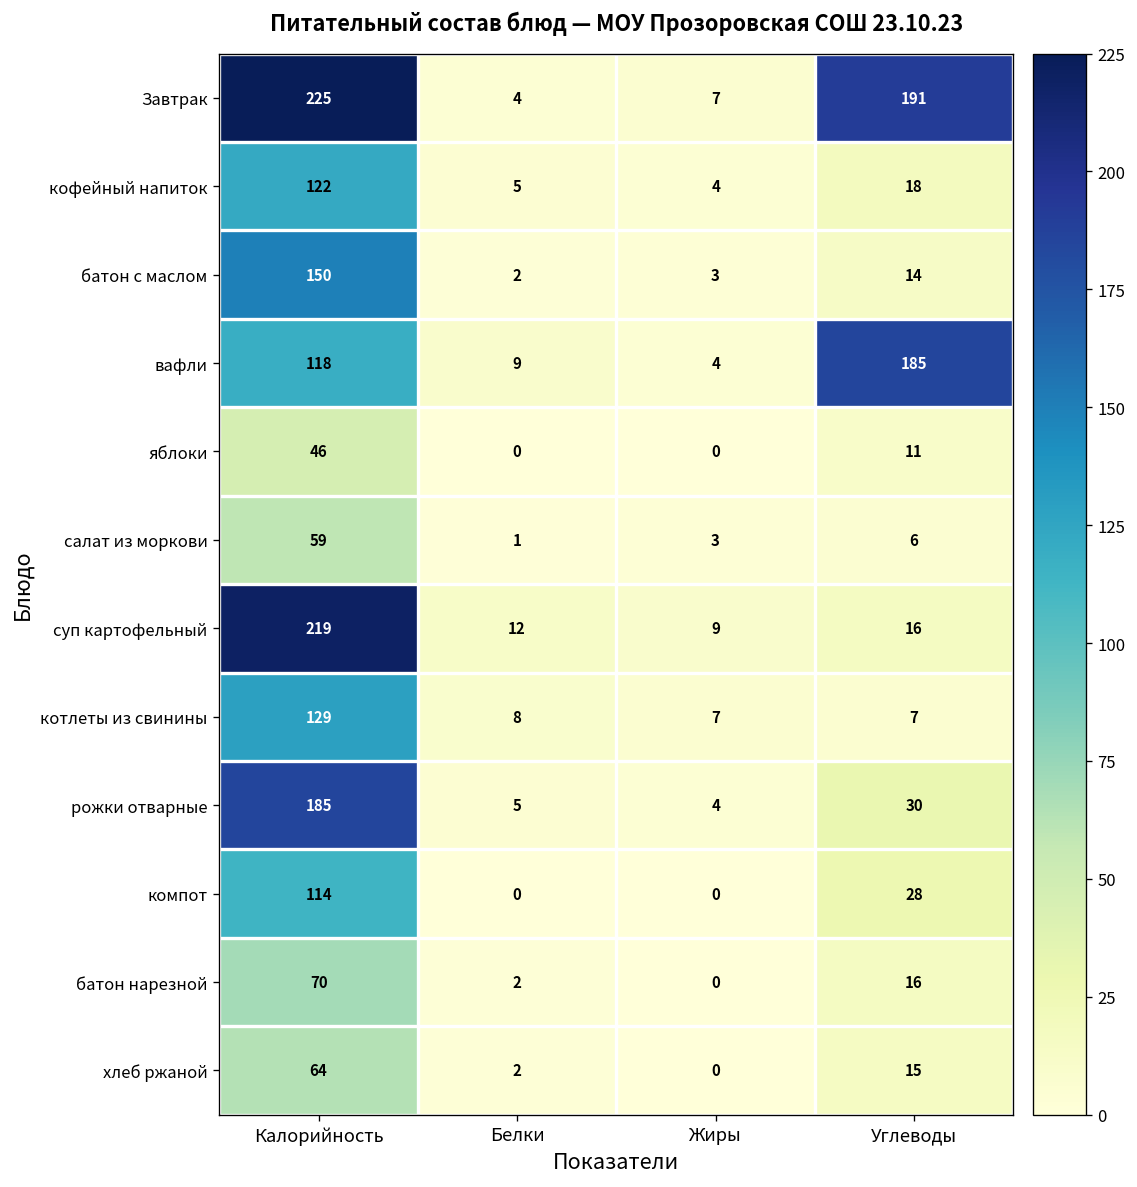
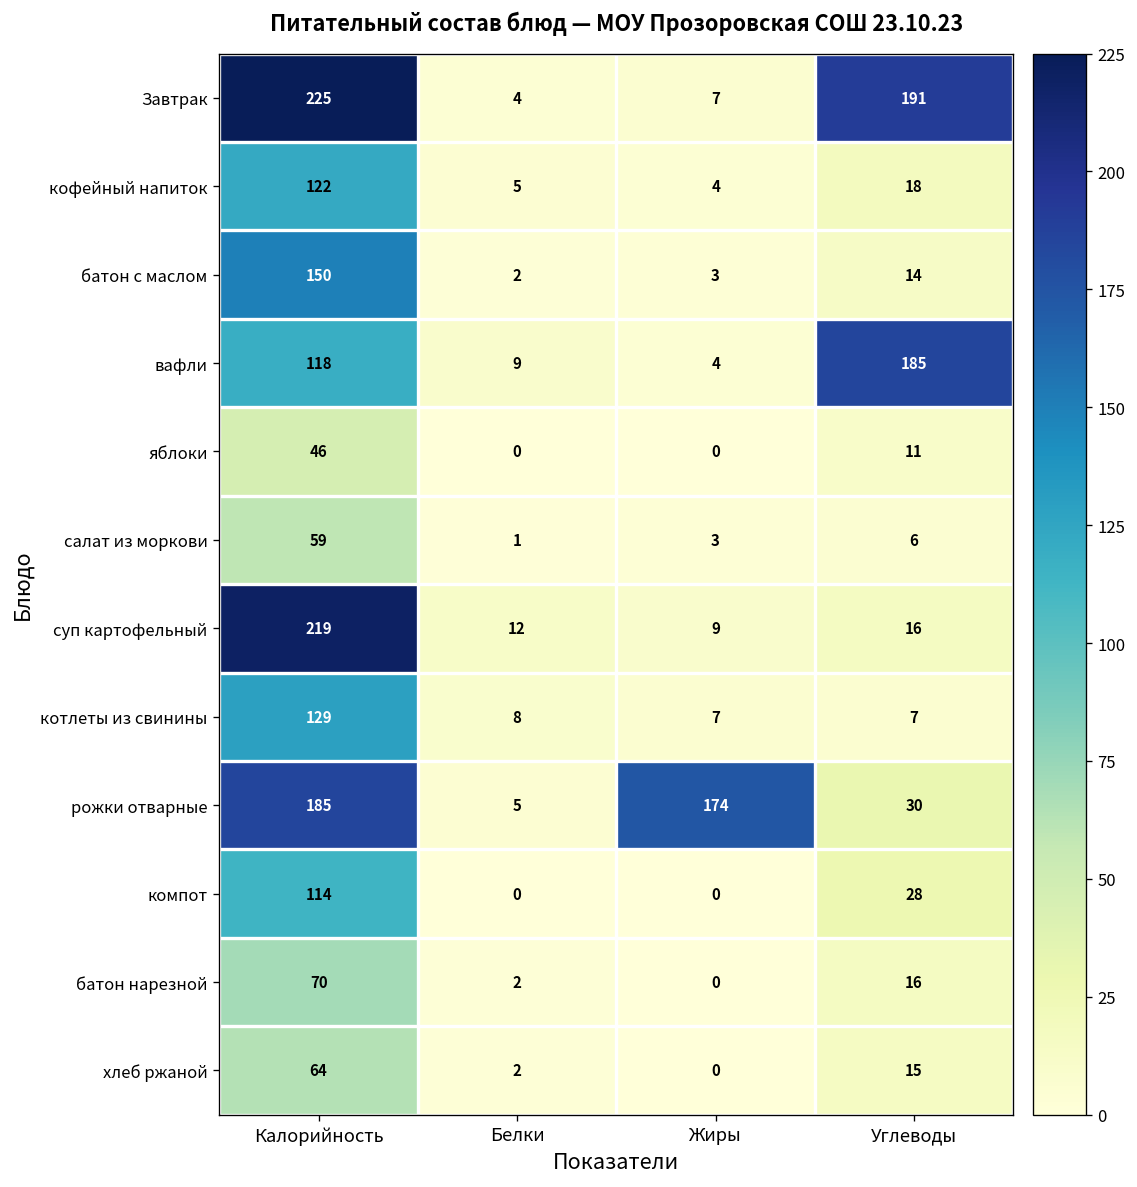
рожки отварные, Жиры: 4 -> 174
